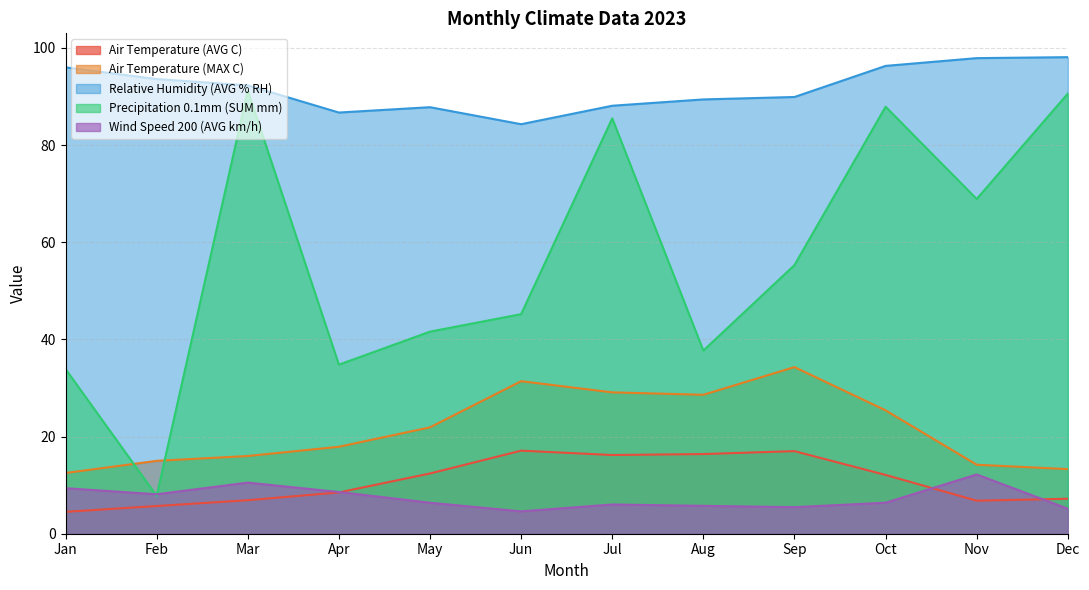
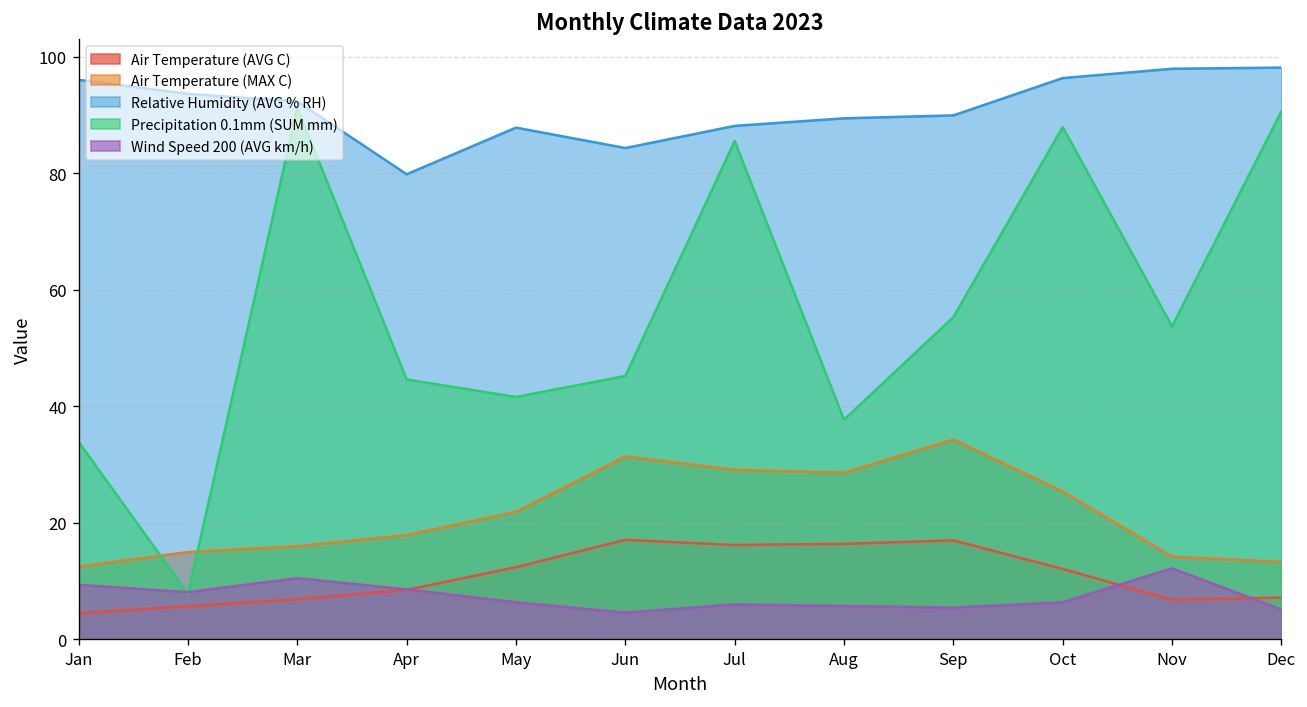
Relative Humidity (AVG % RH), Apr: 87 -> 80
Precipitation 0.1mm (SUM mm), Apr: 35 -> 45
Precipitation 0.1mm (SUM mm), Nov: 69 -> 54
